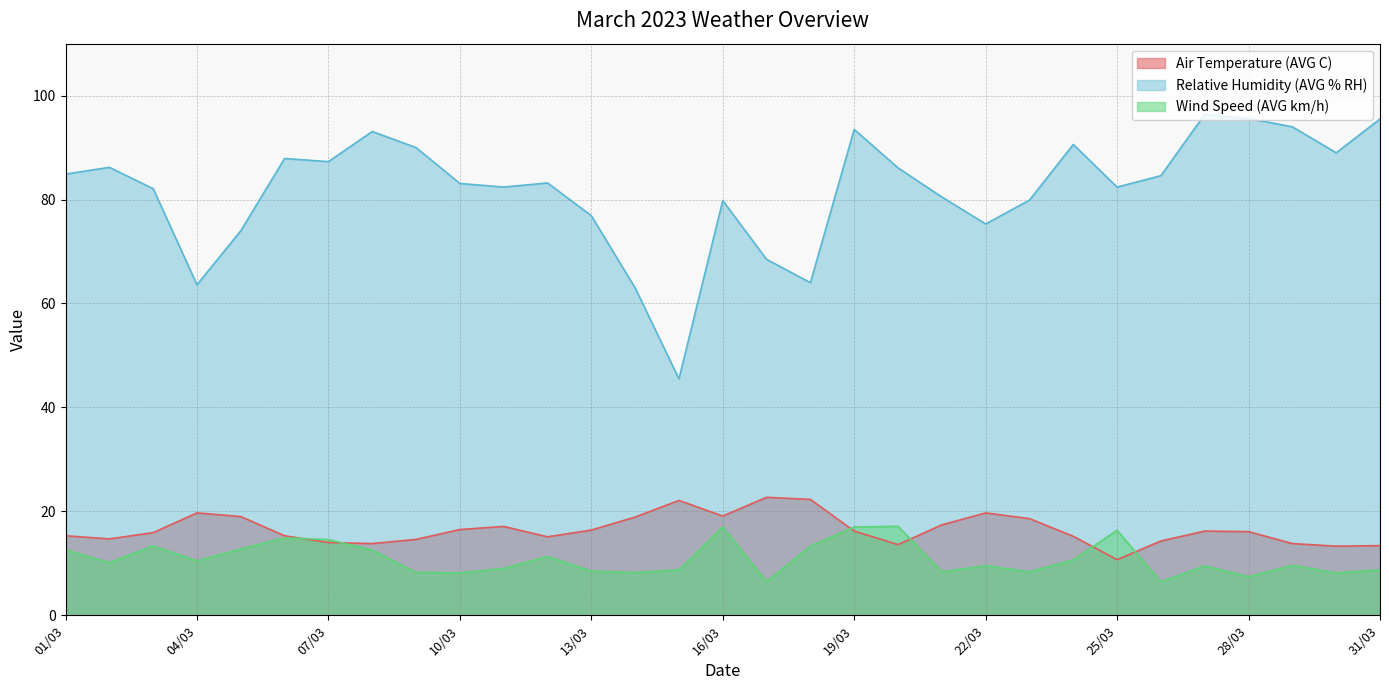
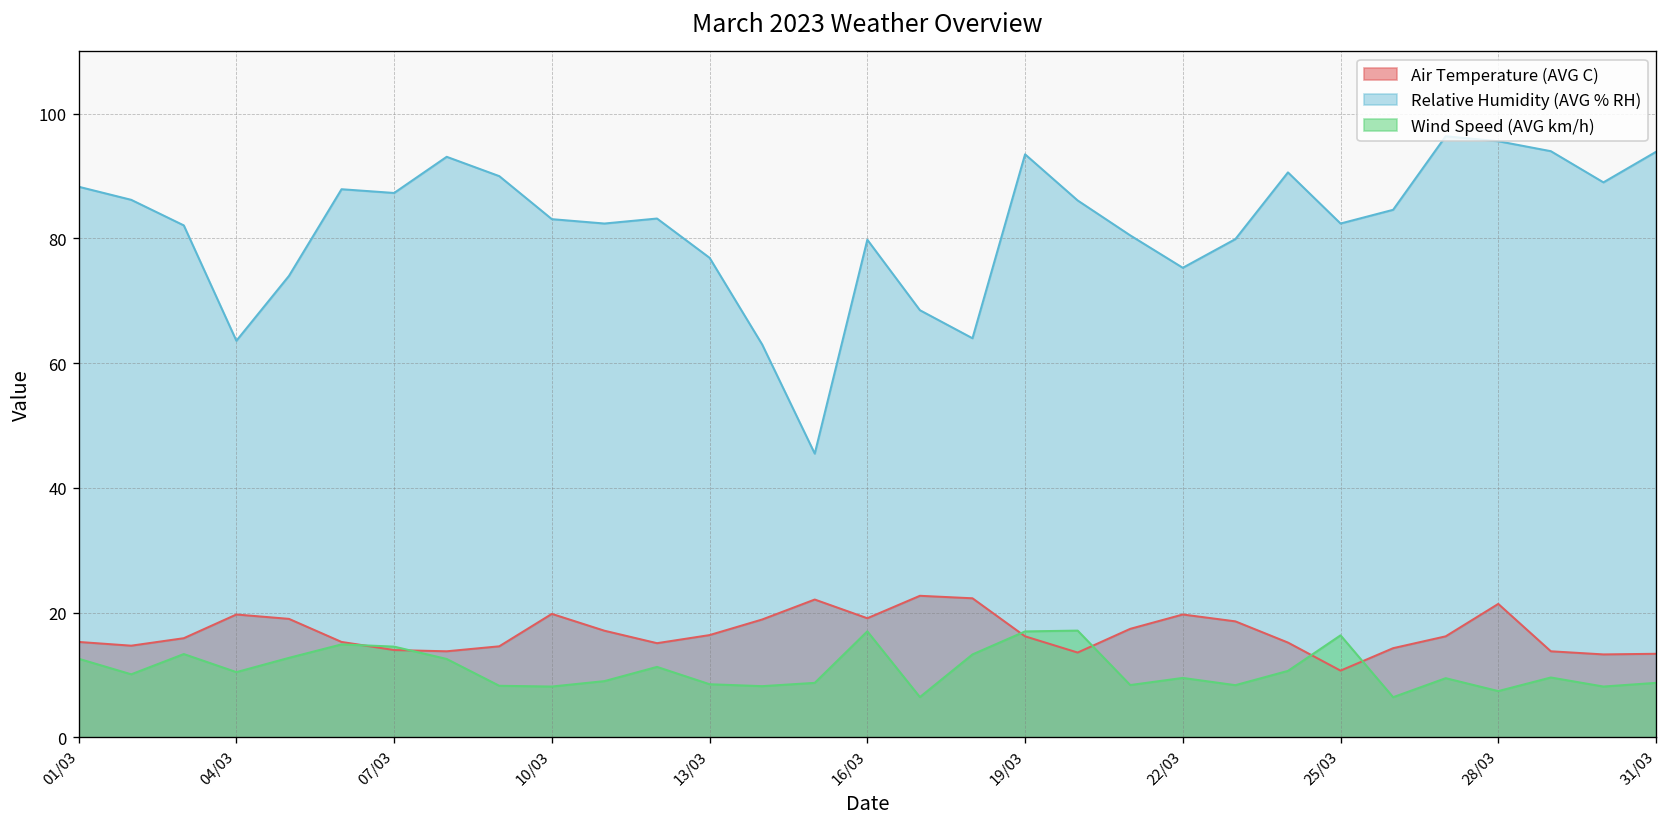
Relative Humidity (AVG % RH), 01/03: 85 -> 88
Air Temperature (AVG C), 10/03: 17 -> 20
Air Temperature (AVG C), 28/03: 16 -> 21
Relative Humidity (AVG % RH), 31/03: 96 -> 94
